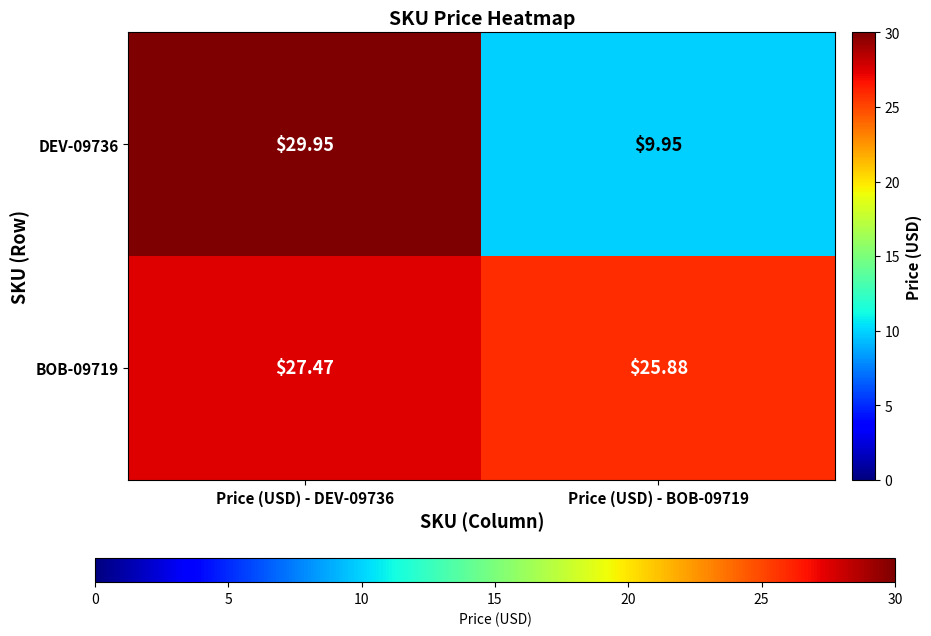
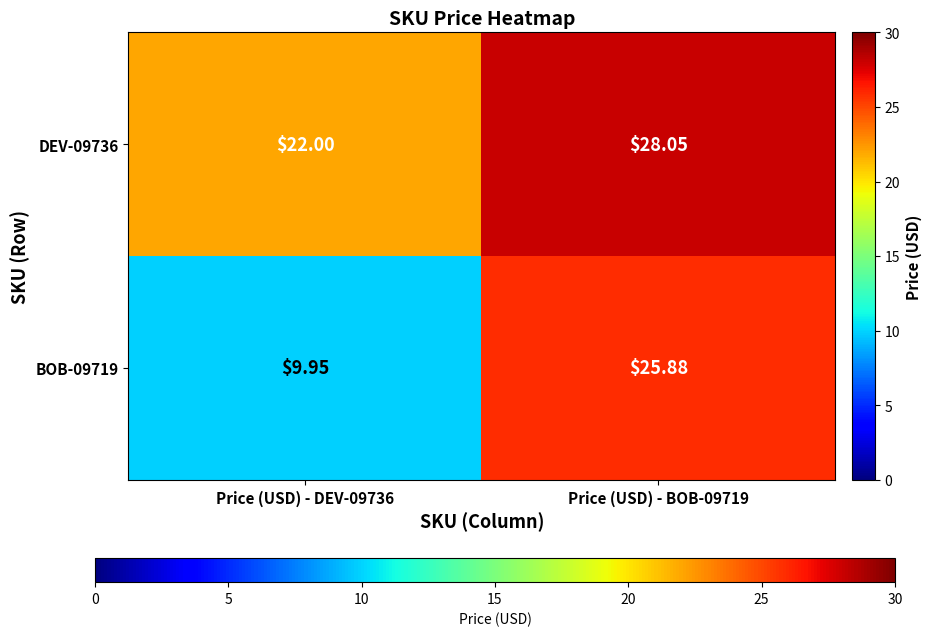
DEV-09736, Price (USD) - DEV-09736: $29.95 -> $22.00
DEV-09736, Price (USD) - BOB-09719: $9.95 -> $28.05
BOB-09719, Price (USD) - DEV-09736: $27.47 -> $9.95
